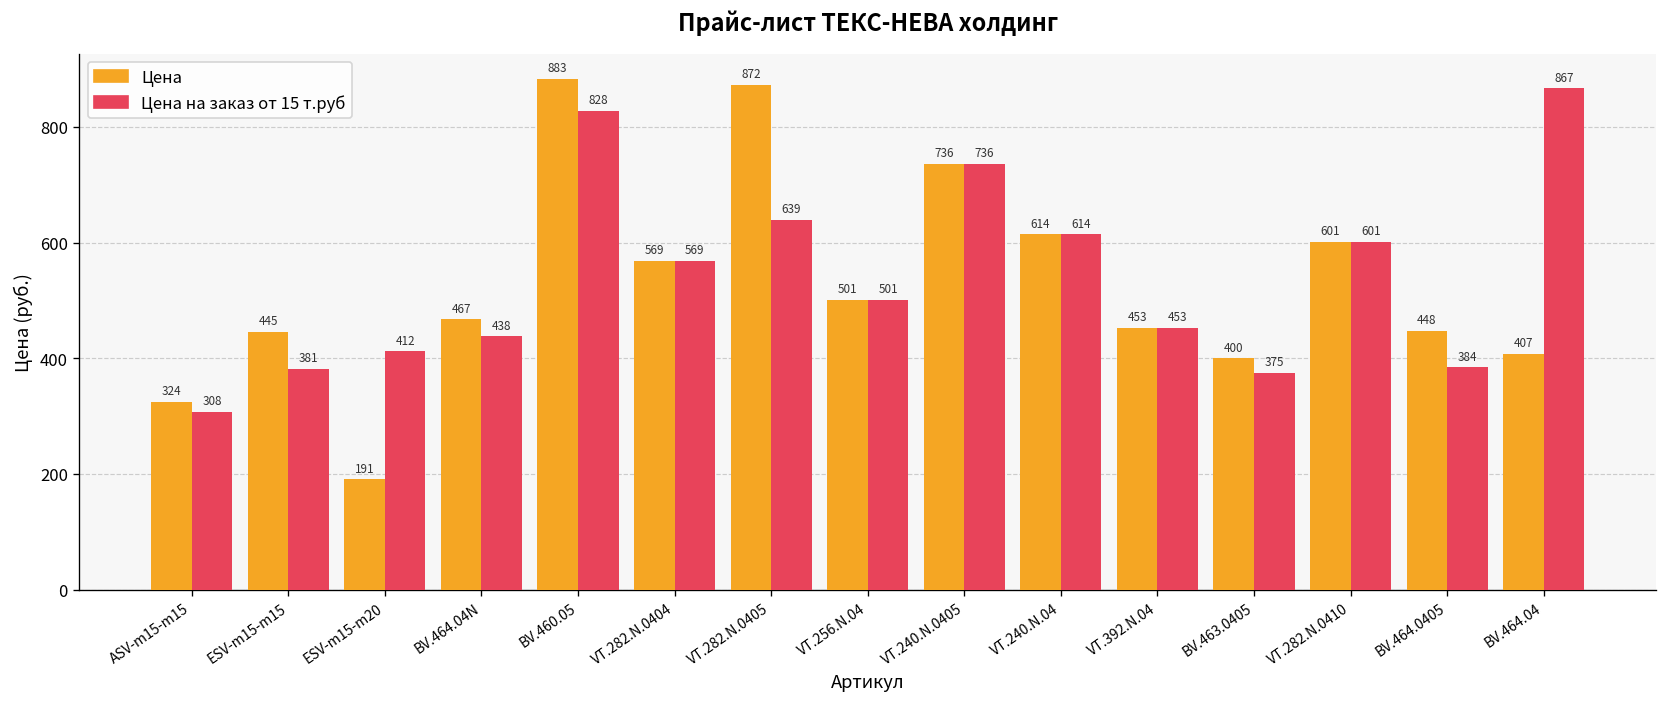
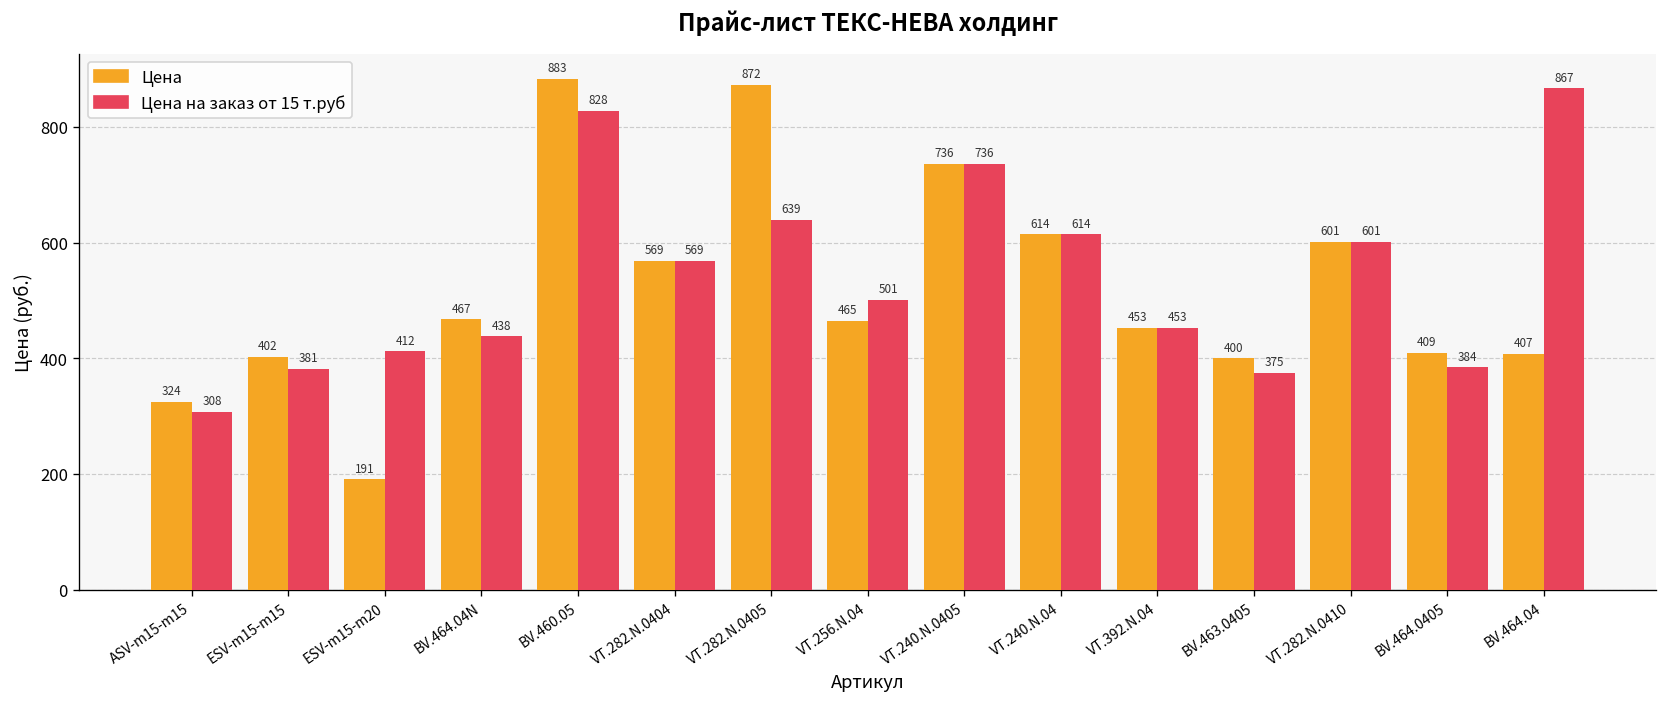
Цена, ESV-m15-m15: 445 -> 402
Цена, VT.256.N.04: 501 -> 465
Цена, BV.464.0405: 448 -> 409
